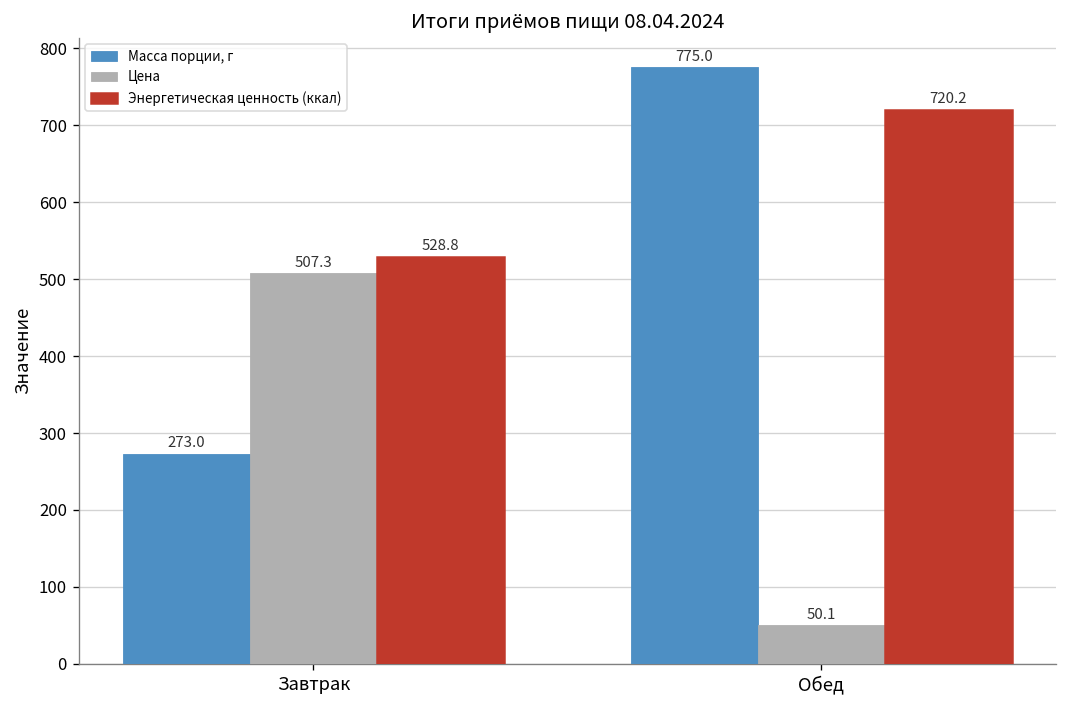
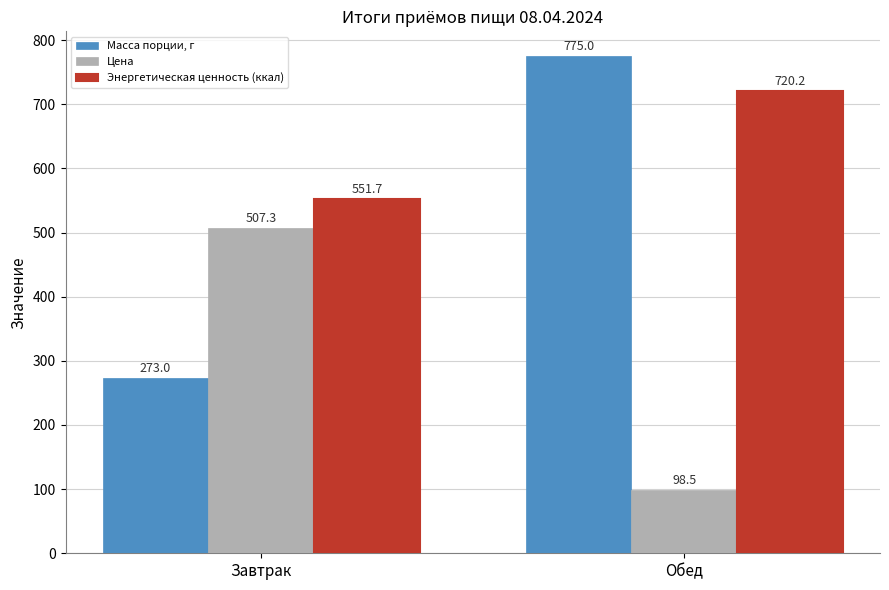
Энергетическая ценность (ккал), Завтрак: 528.8 -> 551.7
Цена, Обед: 50.1 -> 98.5
